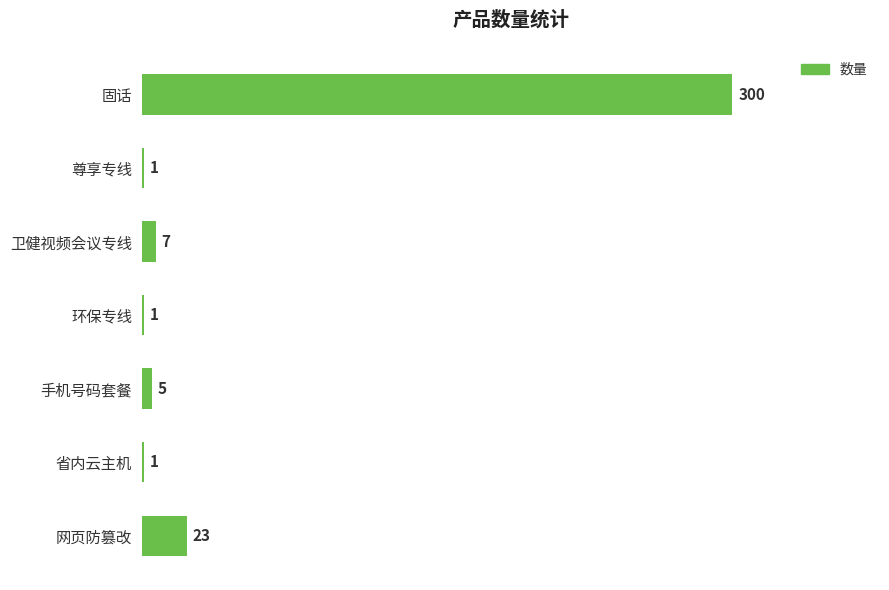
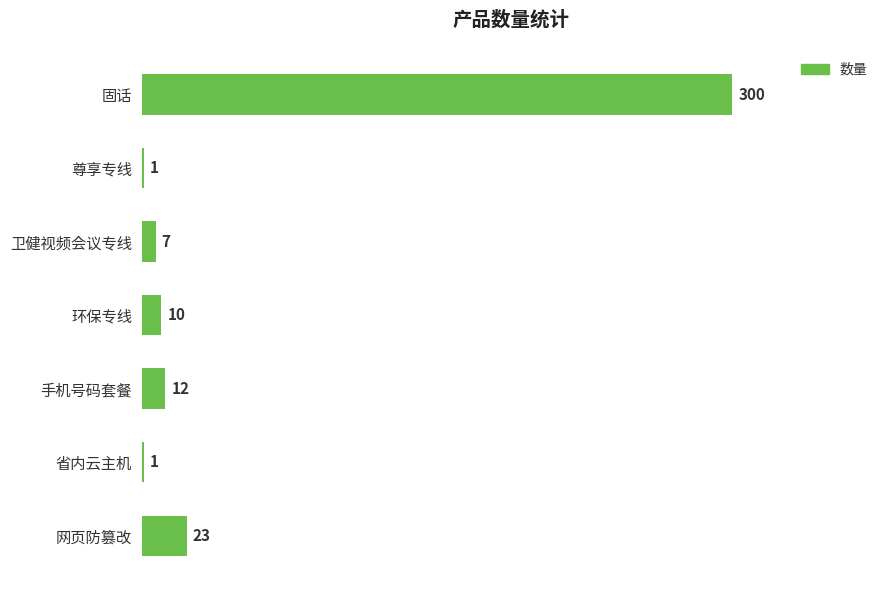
环保专线: 1 -> 10
手机号码套餐: 5 -> 12
